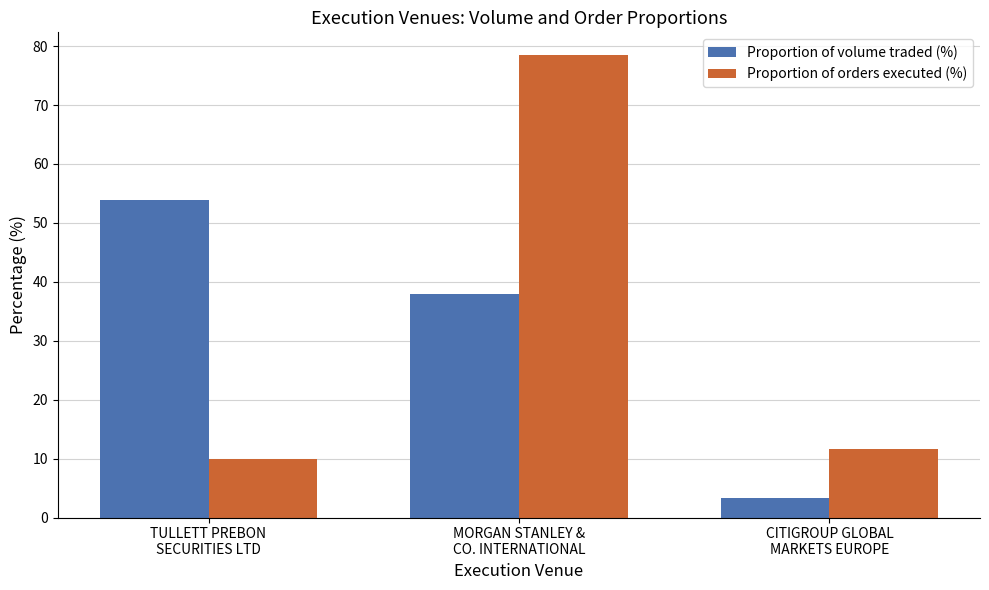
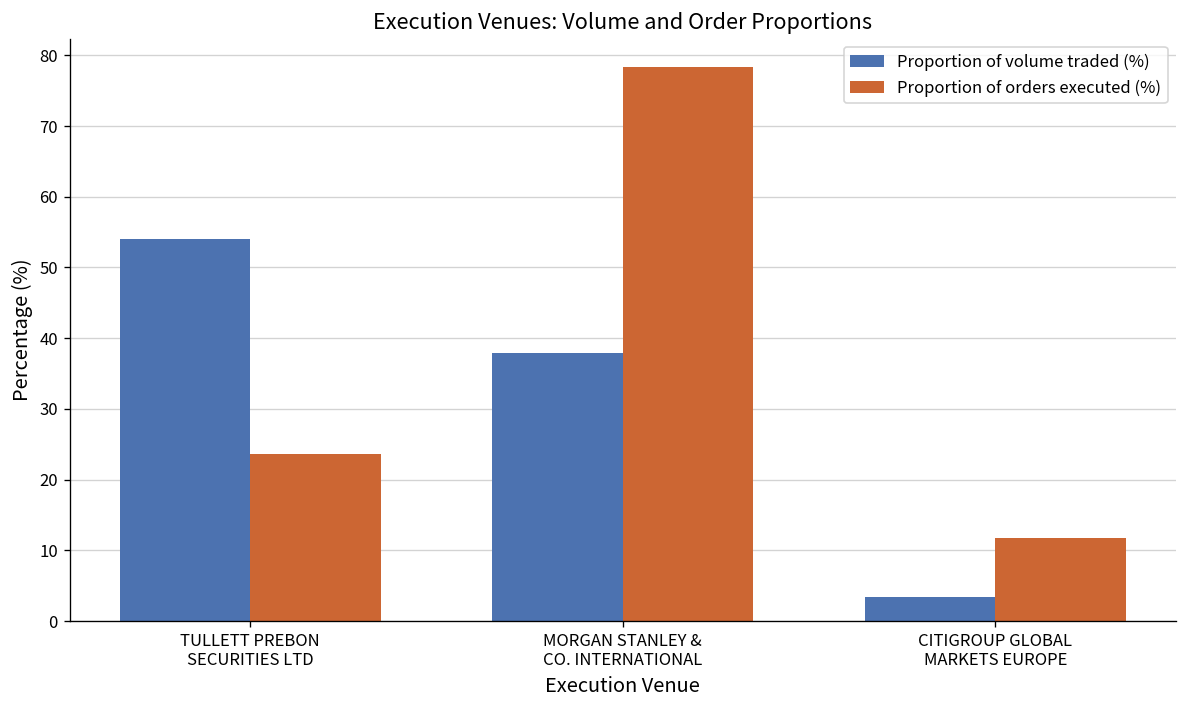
Proportion of orders executed (%), TULLETT PREBON SECURITIES LTD: 10 -> 24
